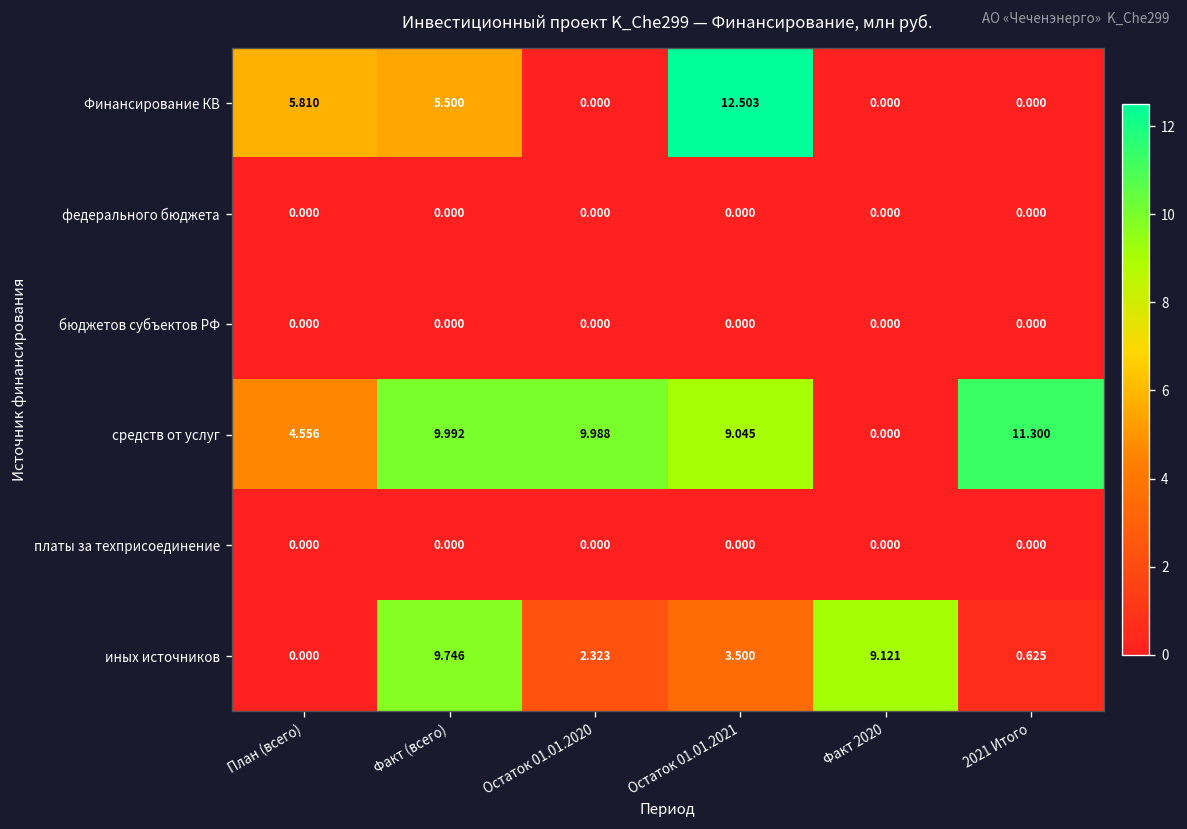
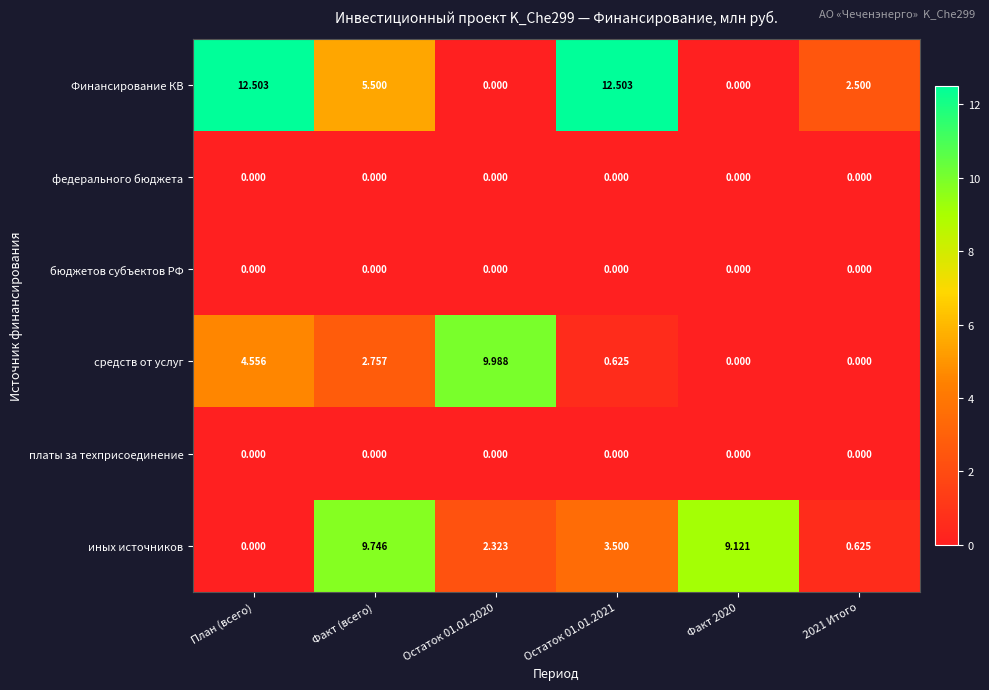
Финансирование КВ, План (всего): 5.810 -> 12.503
Финансирование КВ, 2021 Итого: 0.000 -> 2.500
средств от услуг, Факт (всего): 9.992 -> 2.757
средств от услуг, Остаток 01.01.2021: 9.045 -> 0.625
средств от услуг, 2021 Итого: 11.300 -> 0.000
